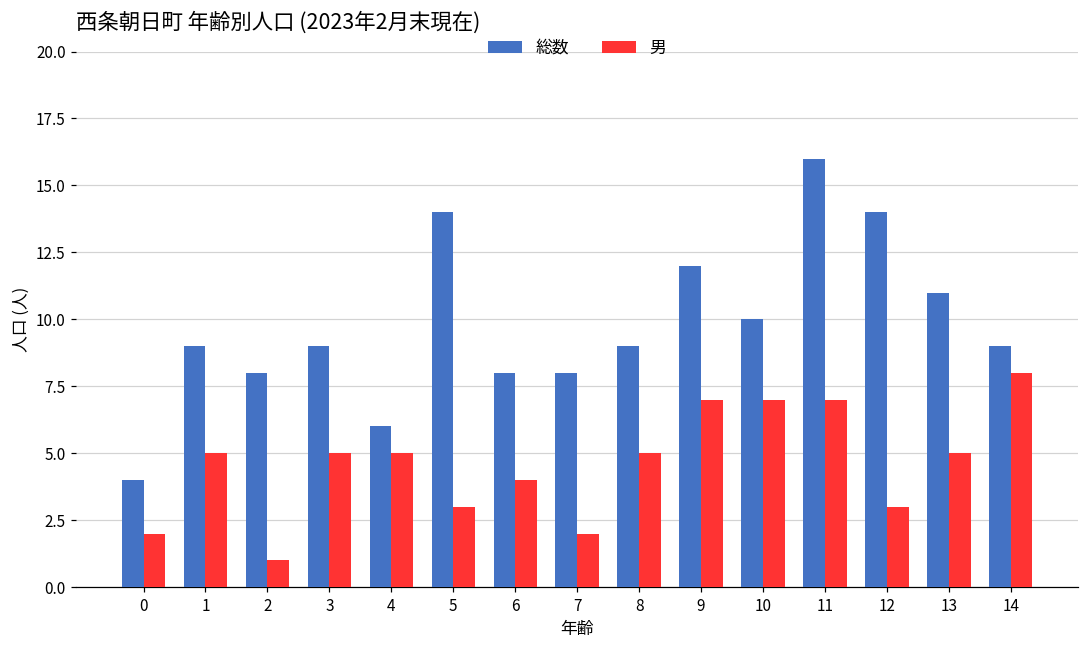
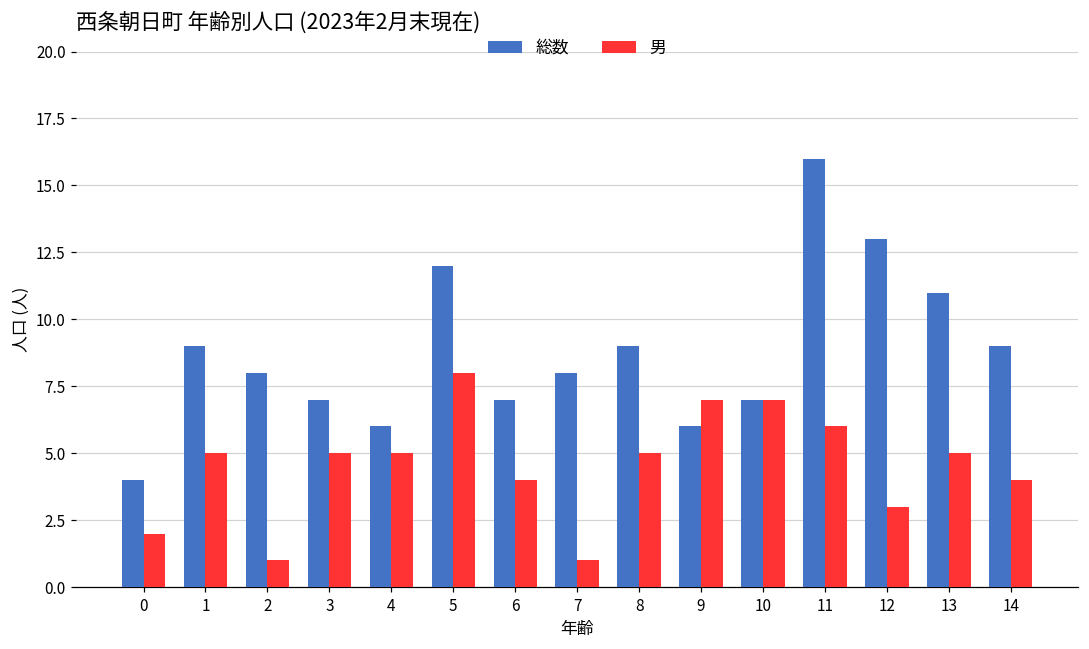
総数, 3: 9 -> 7
総数, 5: 14 -> 12
男, 5: 3 -> 8
総数, 6: 8 -> 7
男, 7: 2 -> 1
総数, 9: 12 -> 6
総数, 10: 10 -> 7
男, 11: 7 -> 6
総数, 12: 14 -> 13
男, 14: 8 -> 4
